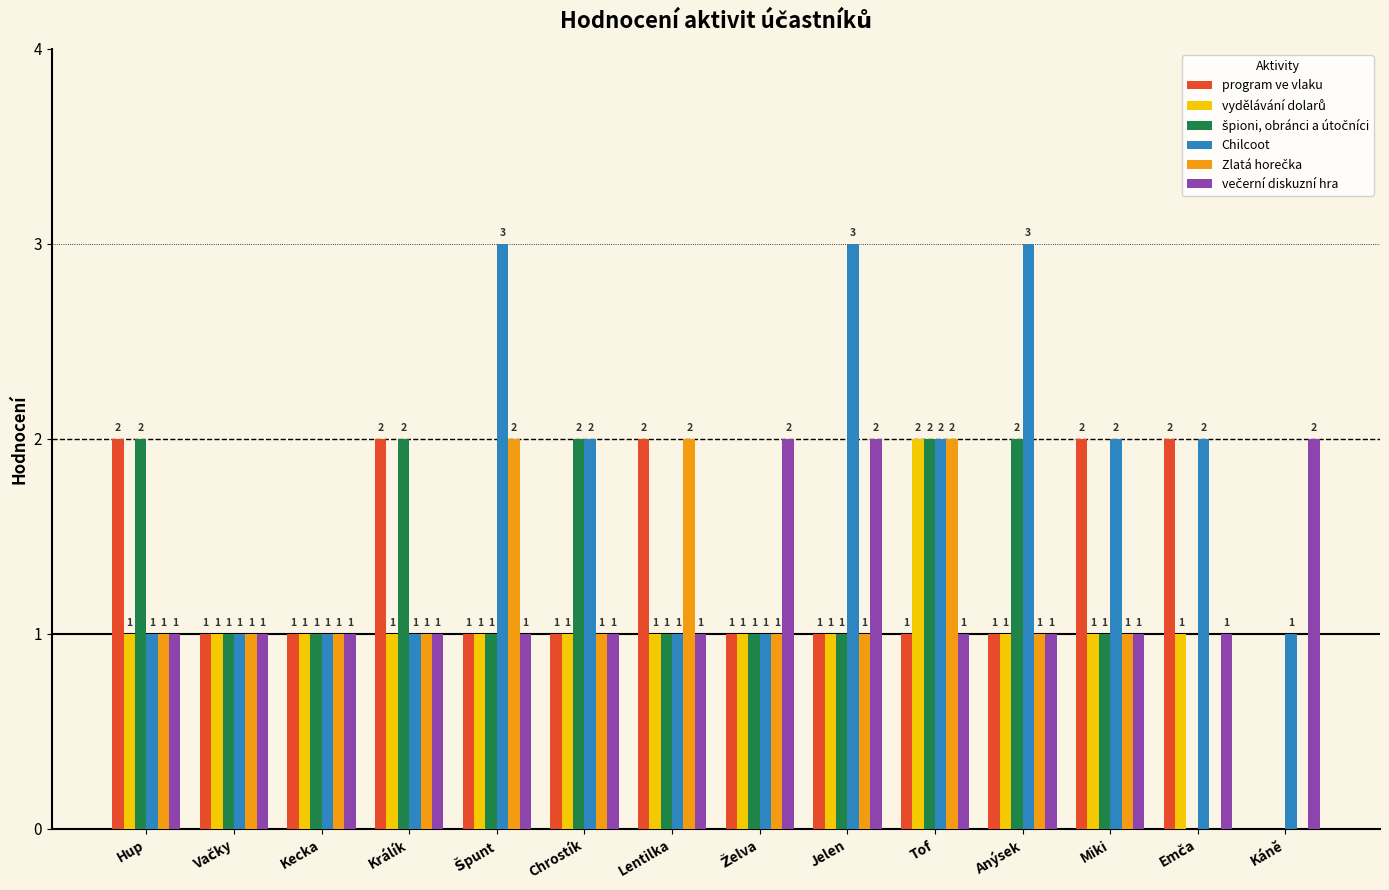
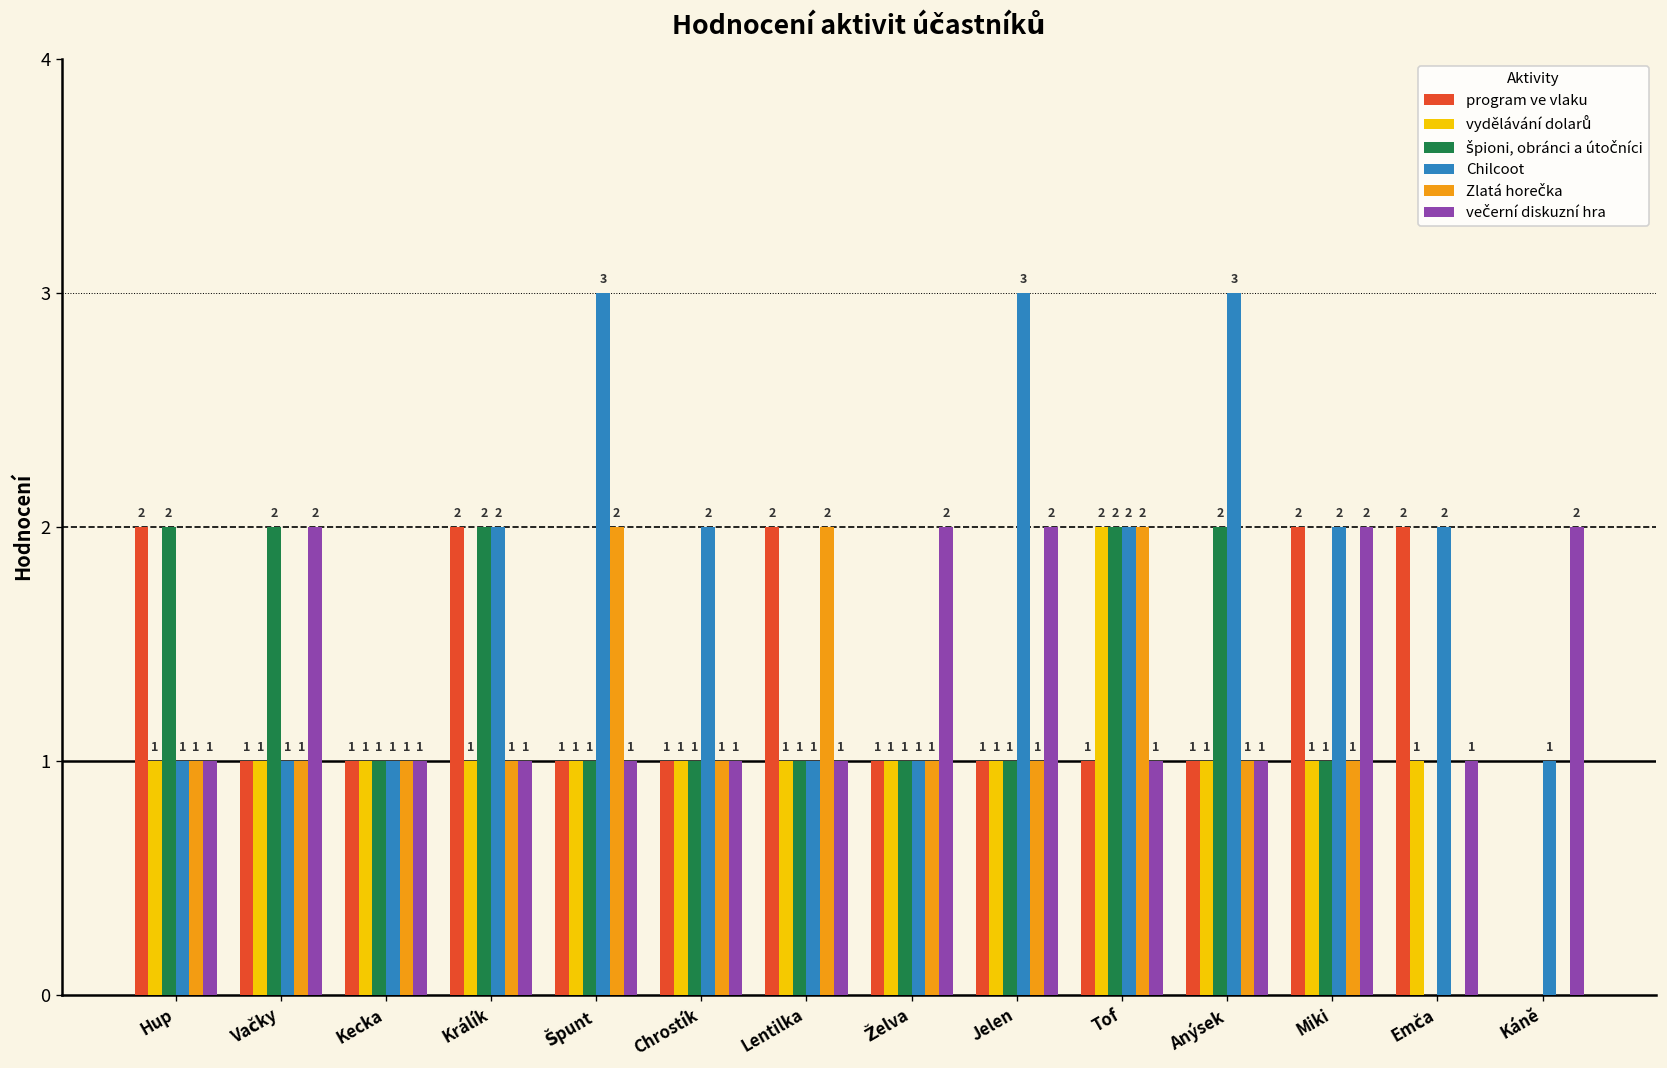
špioni, obránci a útočníci, Vačky: 1 -> 2
večerní diskuzní hra, Vačky: 1 -> 2
Chilcoot, Králík: 1 -> 2
špioni, obránci a útočníci, Chrostík: 2 -> 1
večerní diskuzní hra, Miki: 1 -> 2
